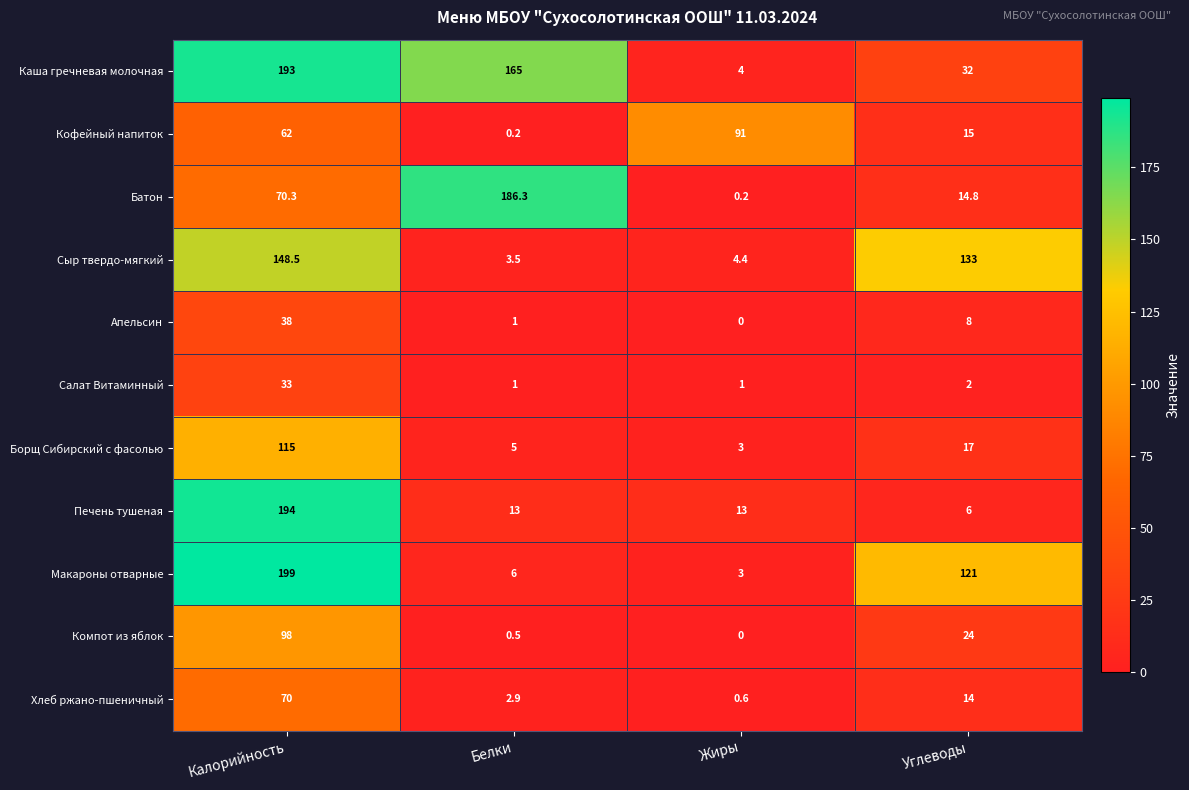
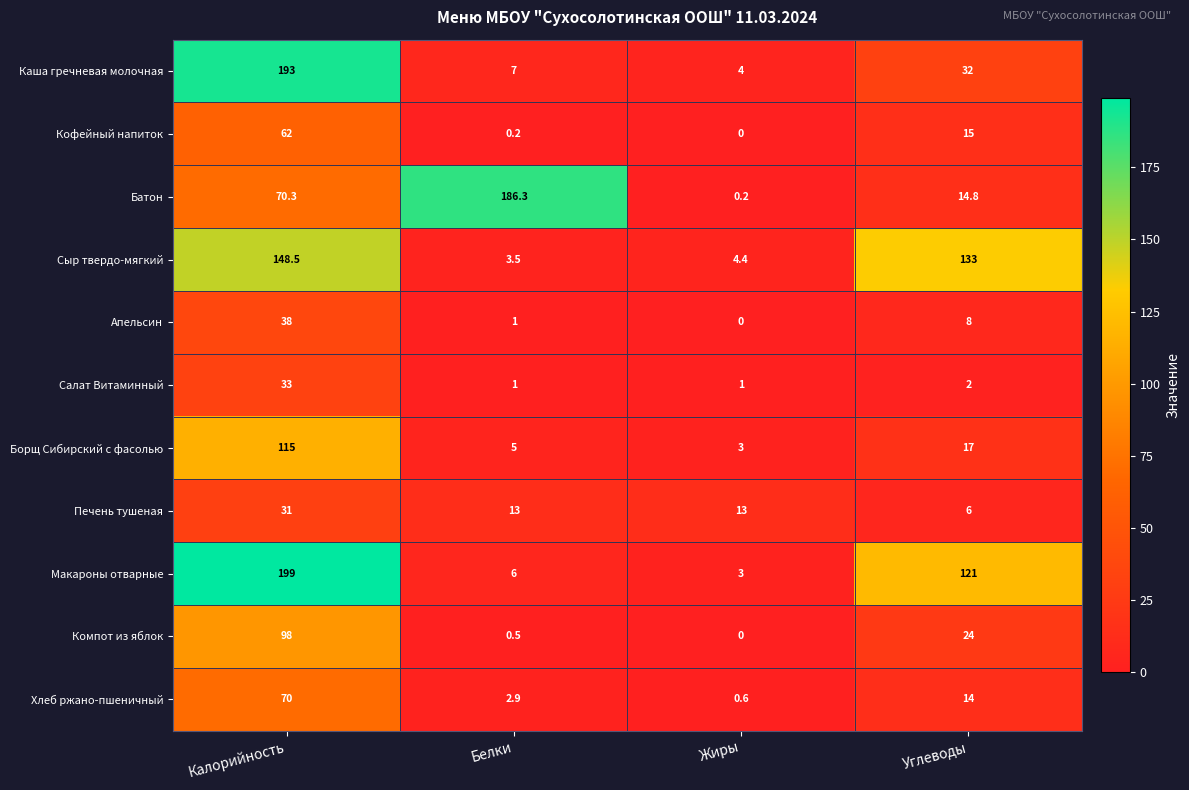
Каша гречневая молочная, Белки: 165 -> 7
Кофейный напиток, Жиры: 91 -> 0
Печень тушеная, Калорийность: 194 -> 31
